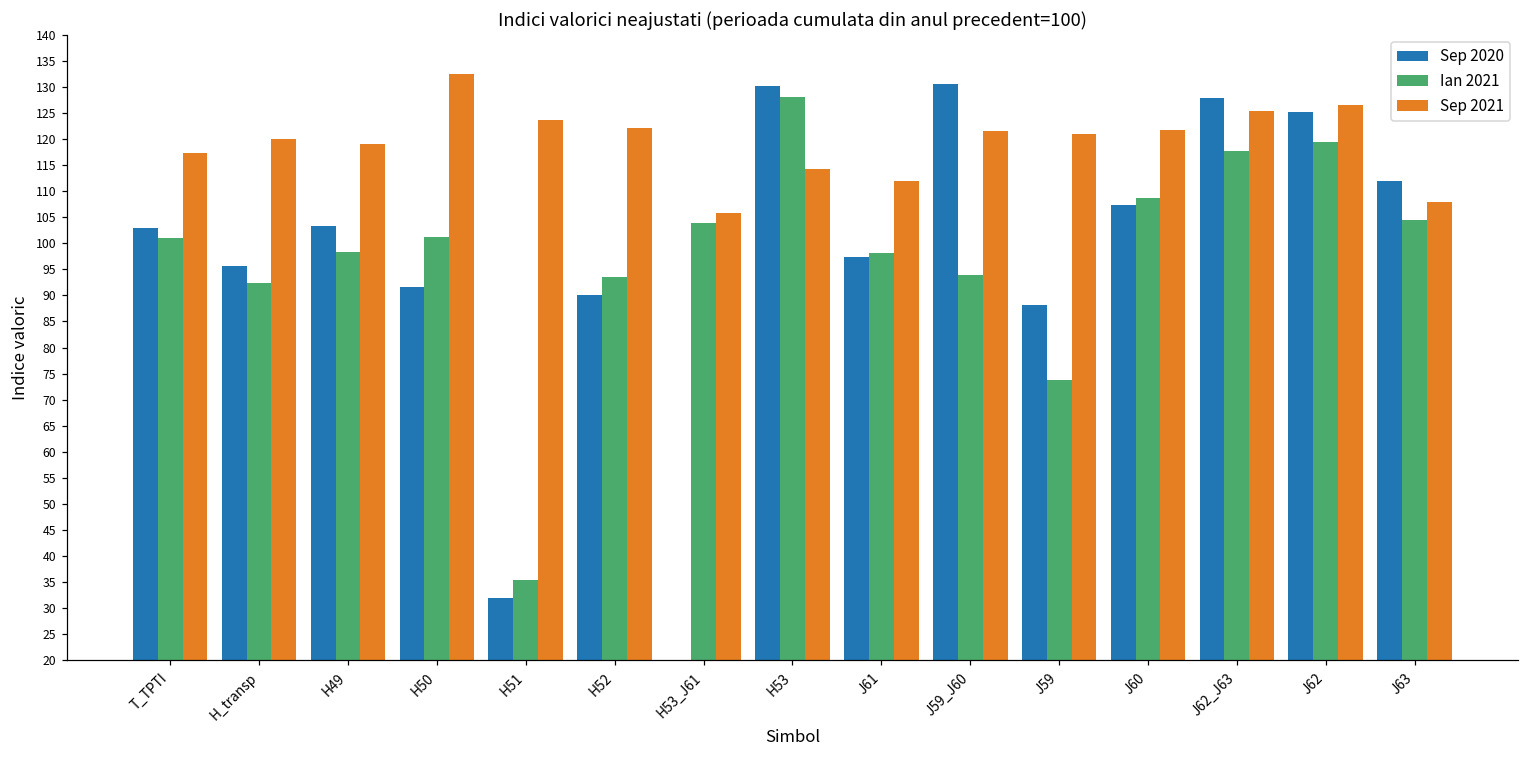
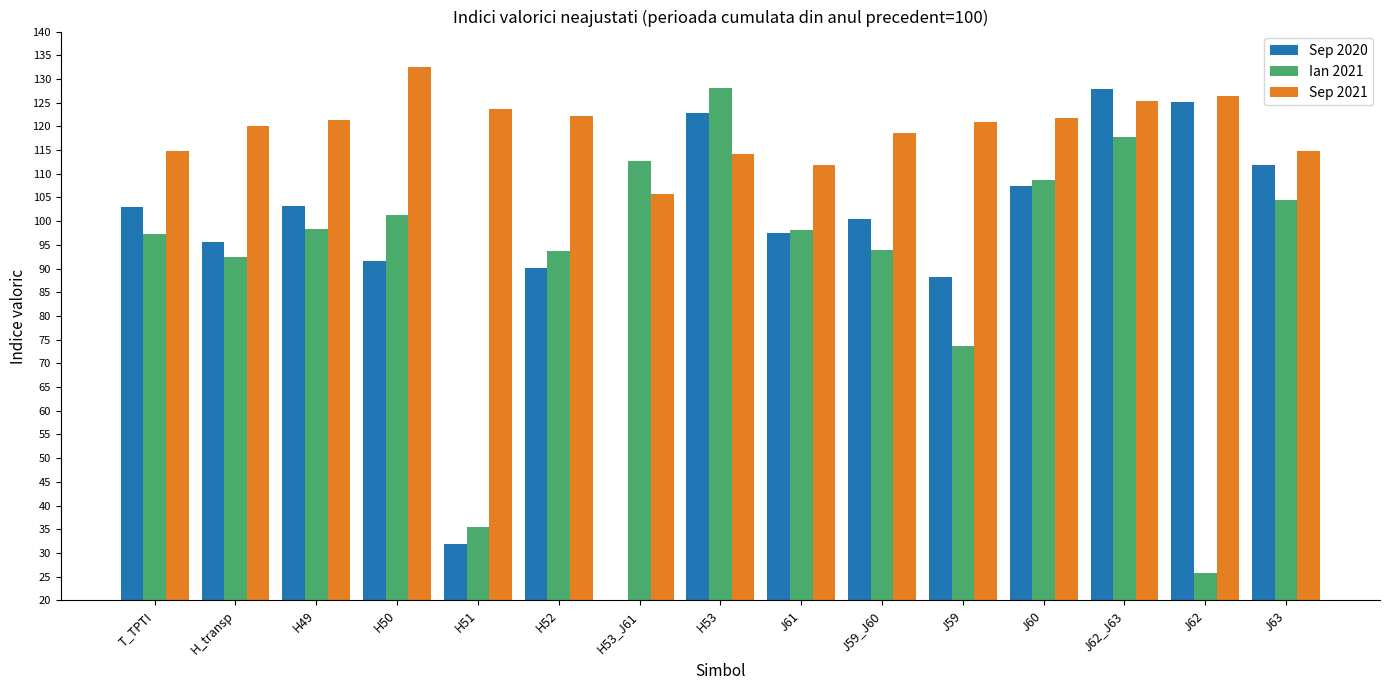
Ian 2021, T_TPTI: 101 -> 97
Sep 2021, T_TPTI: 117 -> 115
Sep 2021, H49: 119 -> 121
Ian 2021, H53_J61: 104 -> 113
Sep 2020, H53: 130 -> 123
Sep 2020, J59_J60: 131 -> 100
Sep 2021, J59_J60: 122 -> 119
Ian 2021, J62: 120 -> 26
Sep 2021, J63: 108 -> 115
